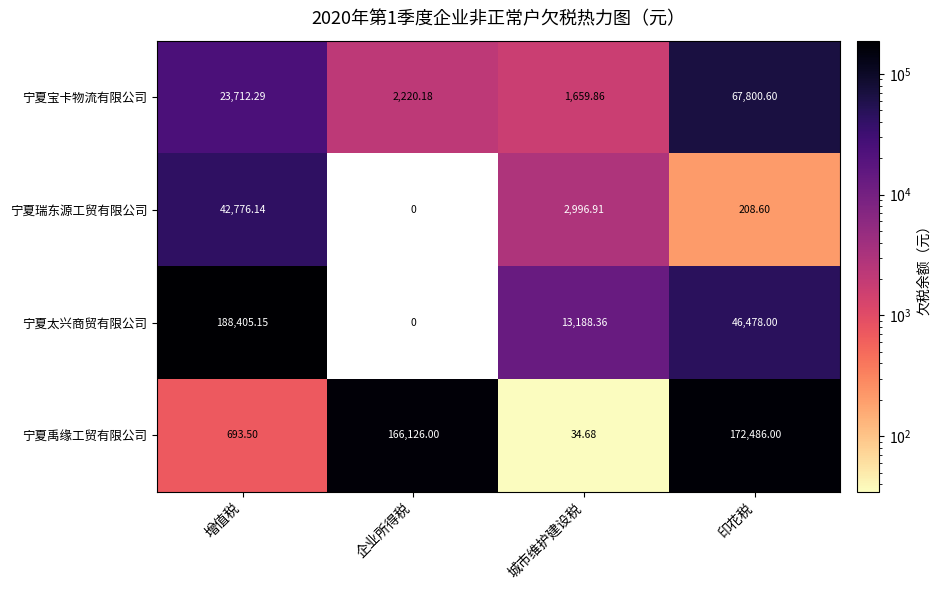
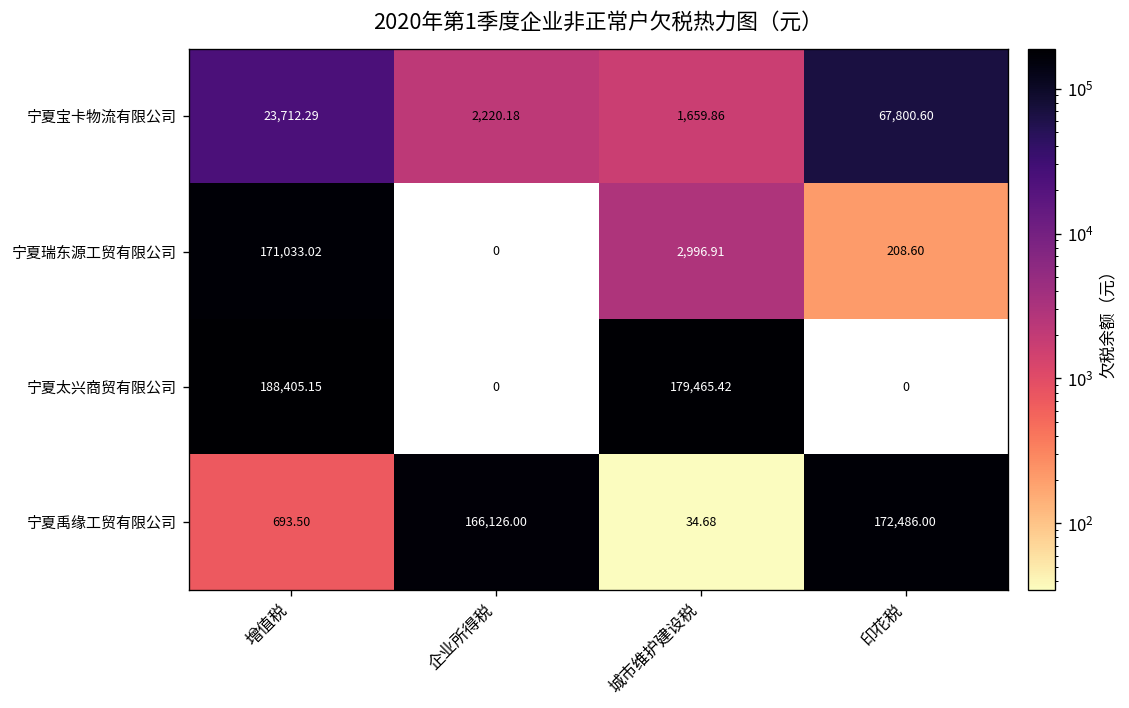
宁夏瑞东源工贸有限公司, 增值税: 42,776.14 -> 171,033.02
宁夏太兴商贸有限公司, 城市维护建设税: 13,188.36 -> 179,465.42
宁夏太兴商贸有限公司, 印花税: 46,478.00 -> 0
